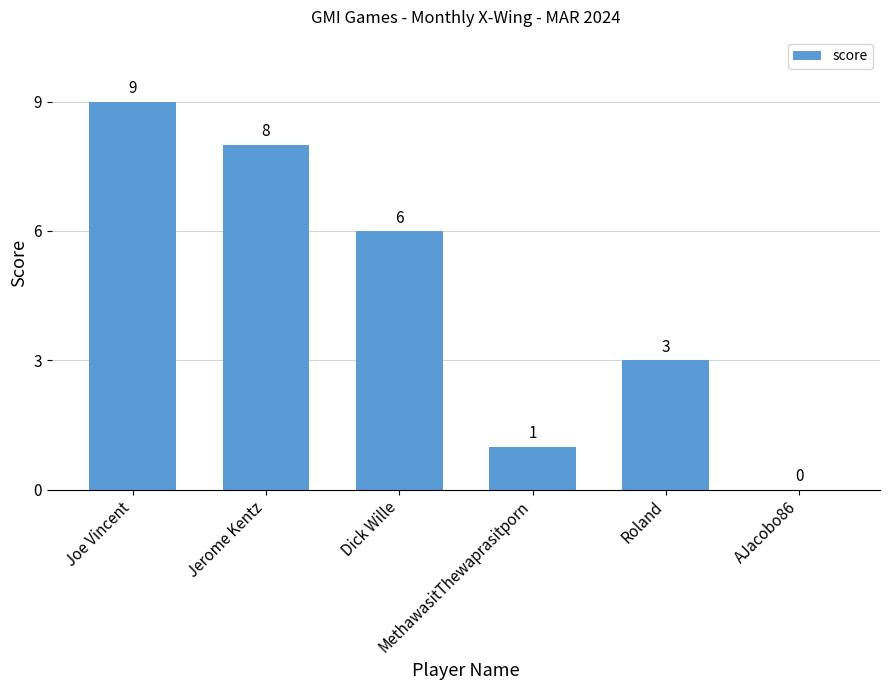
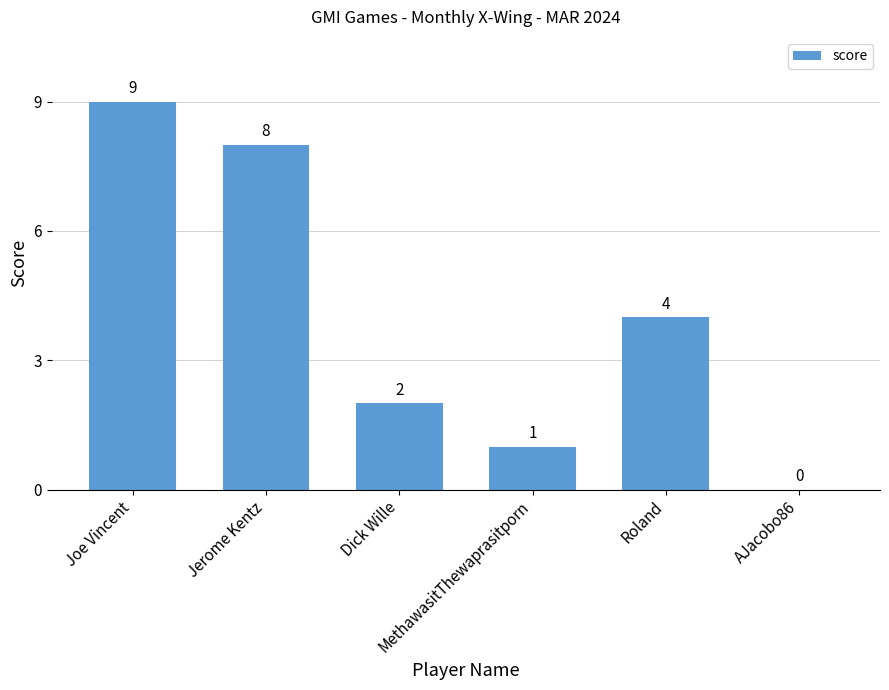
Dick Wille: 6 -> 2
Roland: 3 -> 4
